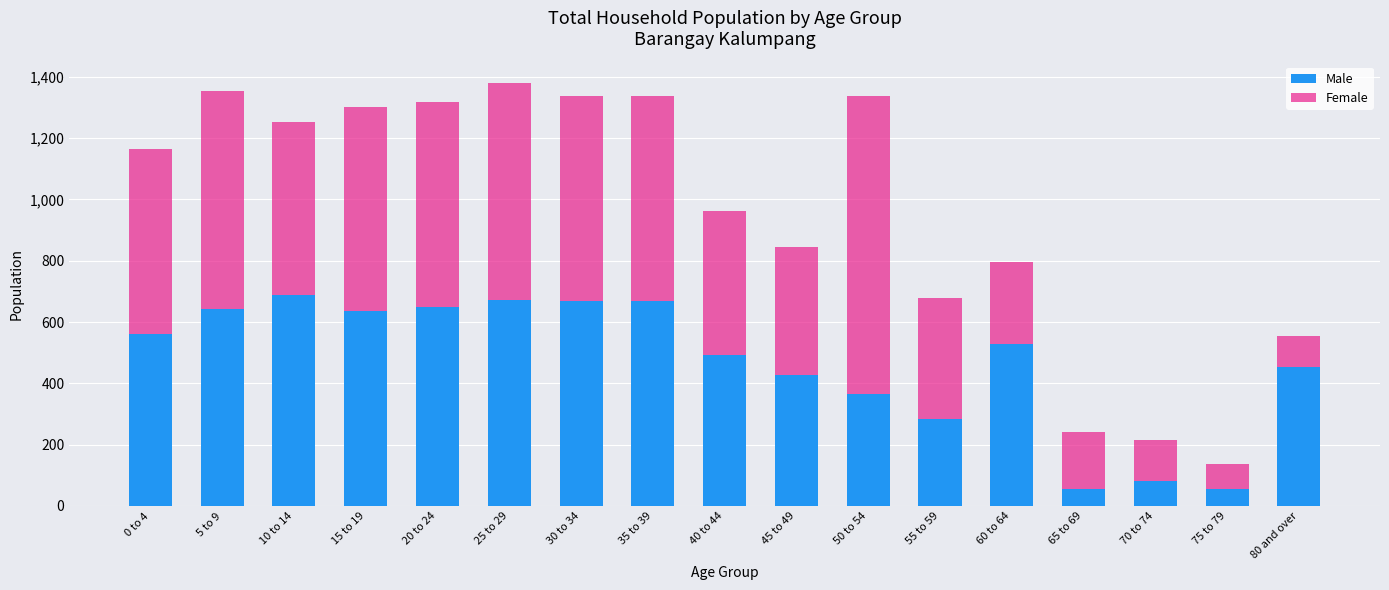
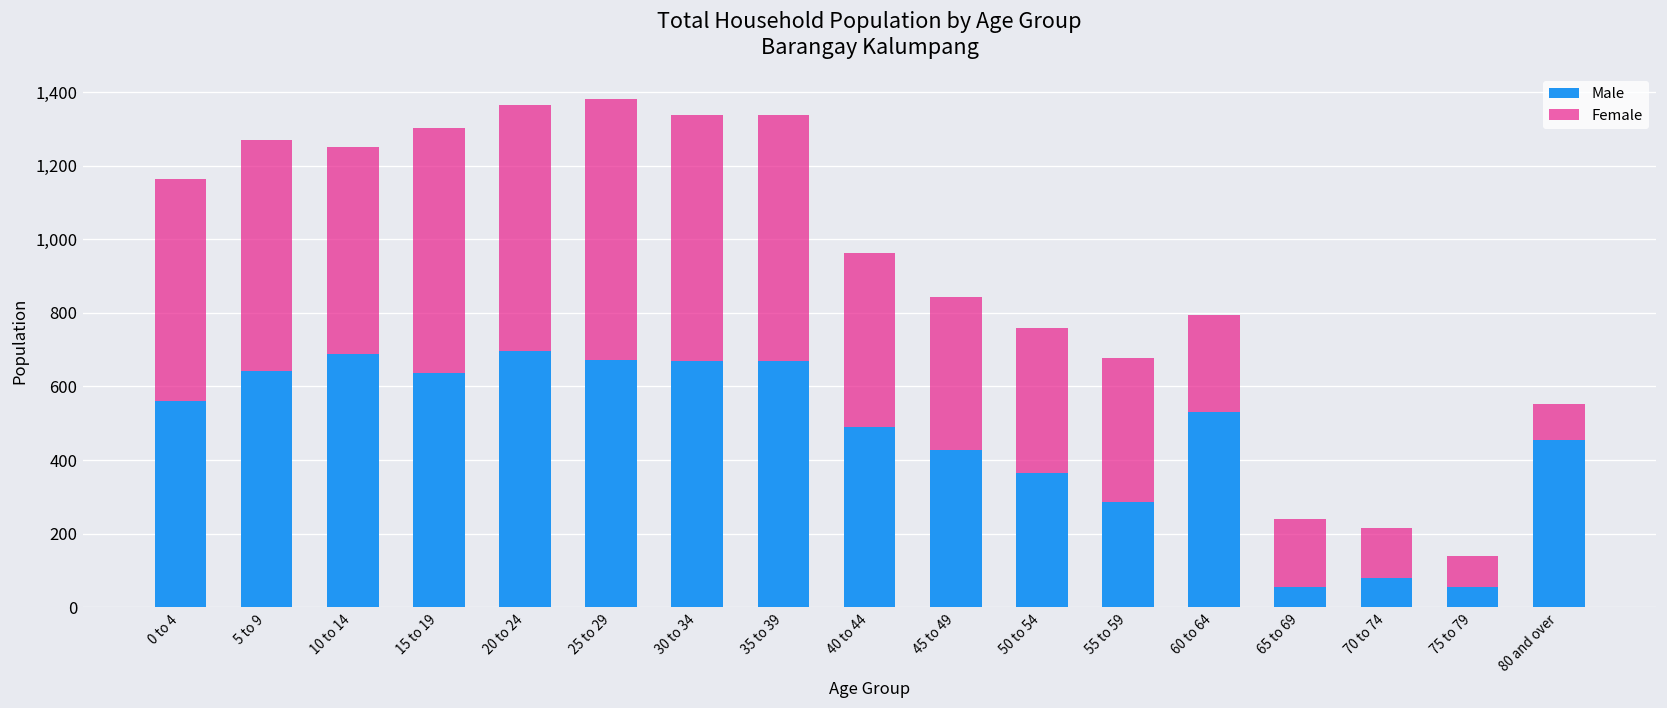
Female, 5 to 9: 710 -> 630
Male, 20 to 24: 650 -> 700
Female, 50 to 54: 970 -> 390
